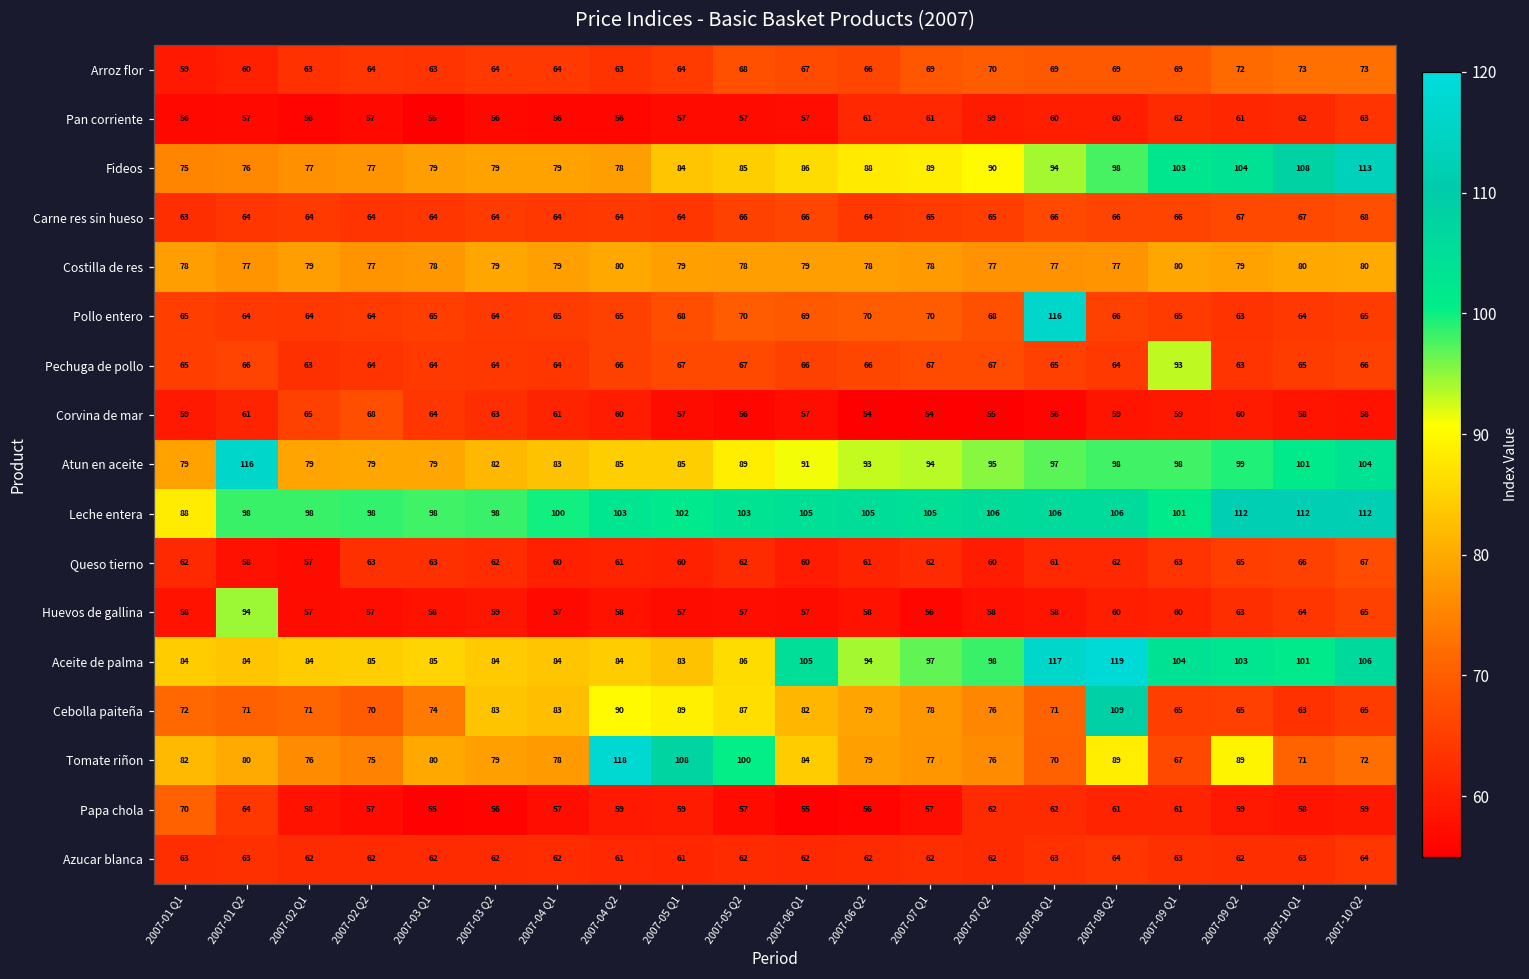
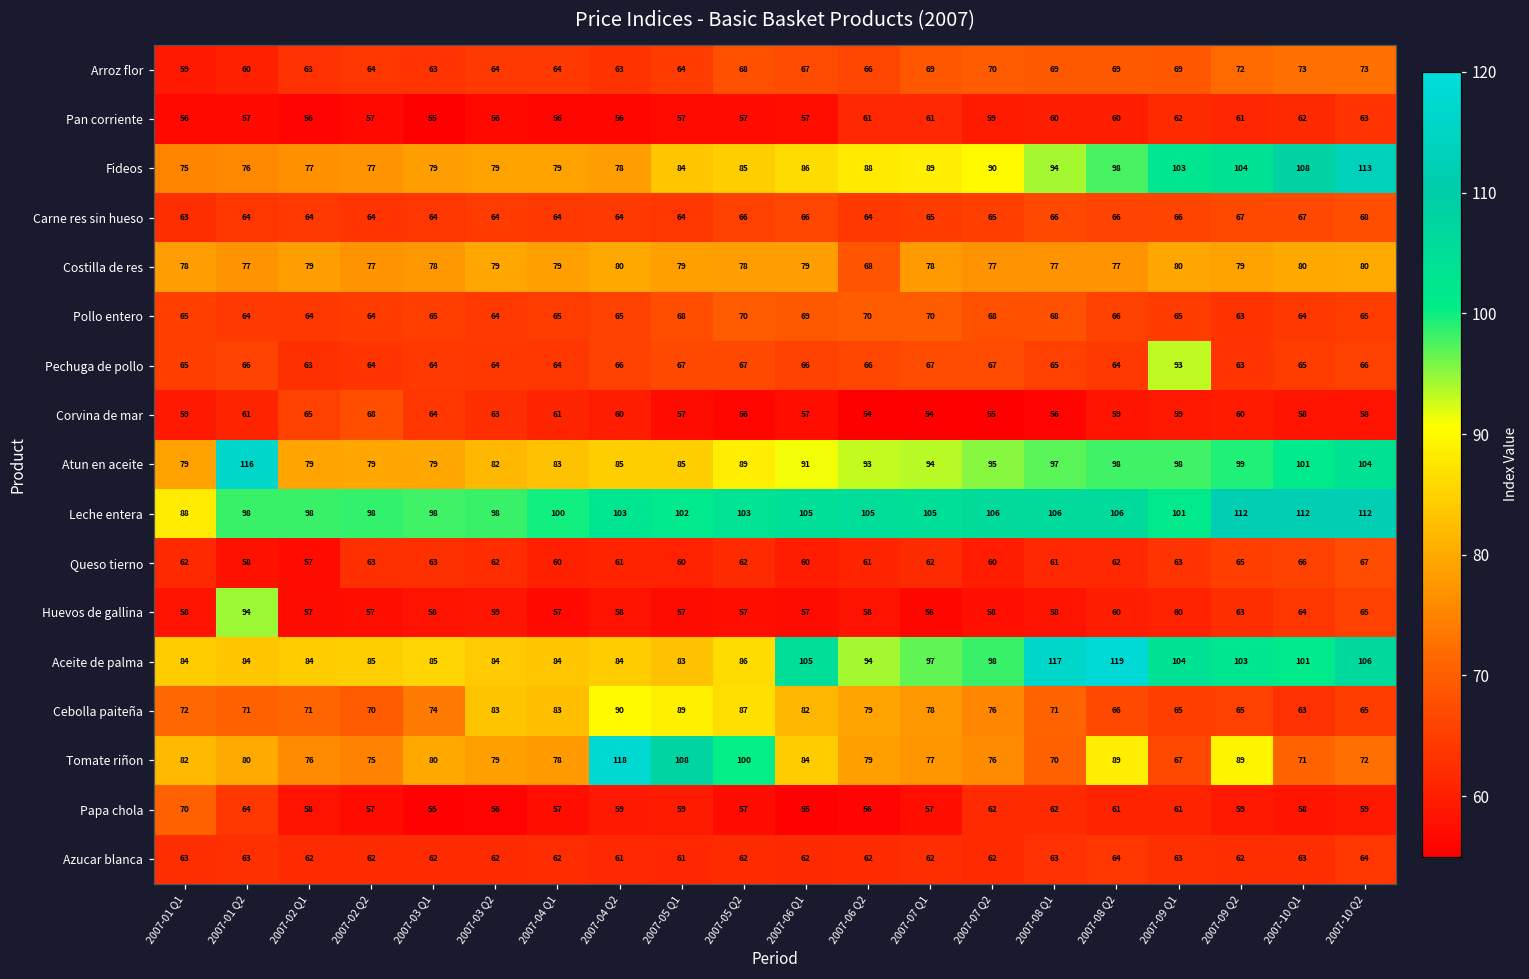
Costilla de res, 2007-06 Q2: 78 -> 68
Pollo entero, 2007-08 Q1: 116 -> 68
Cebolla paiteña, 2007-08 Q2: 109 -> 66
